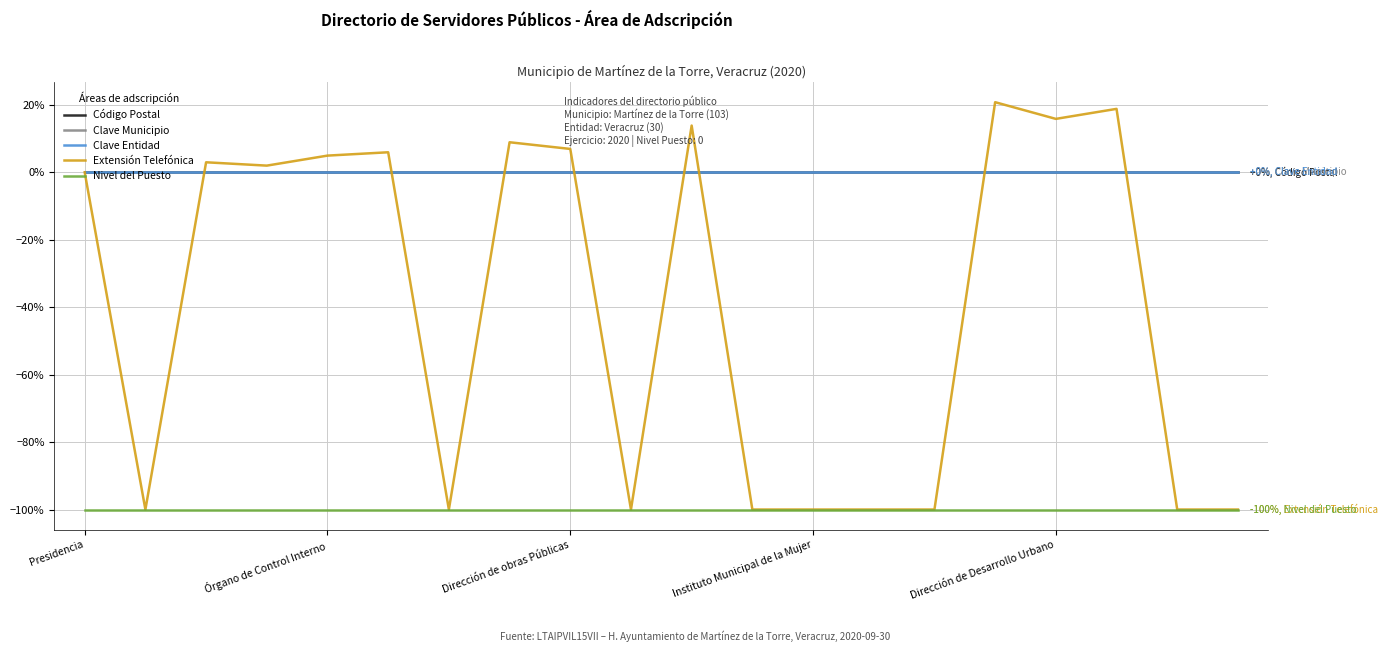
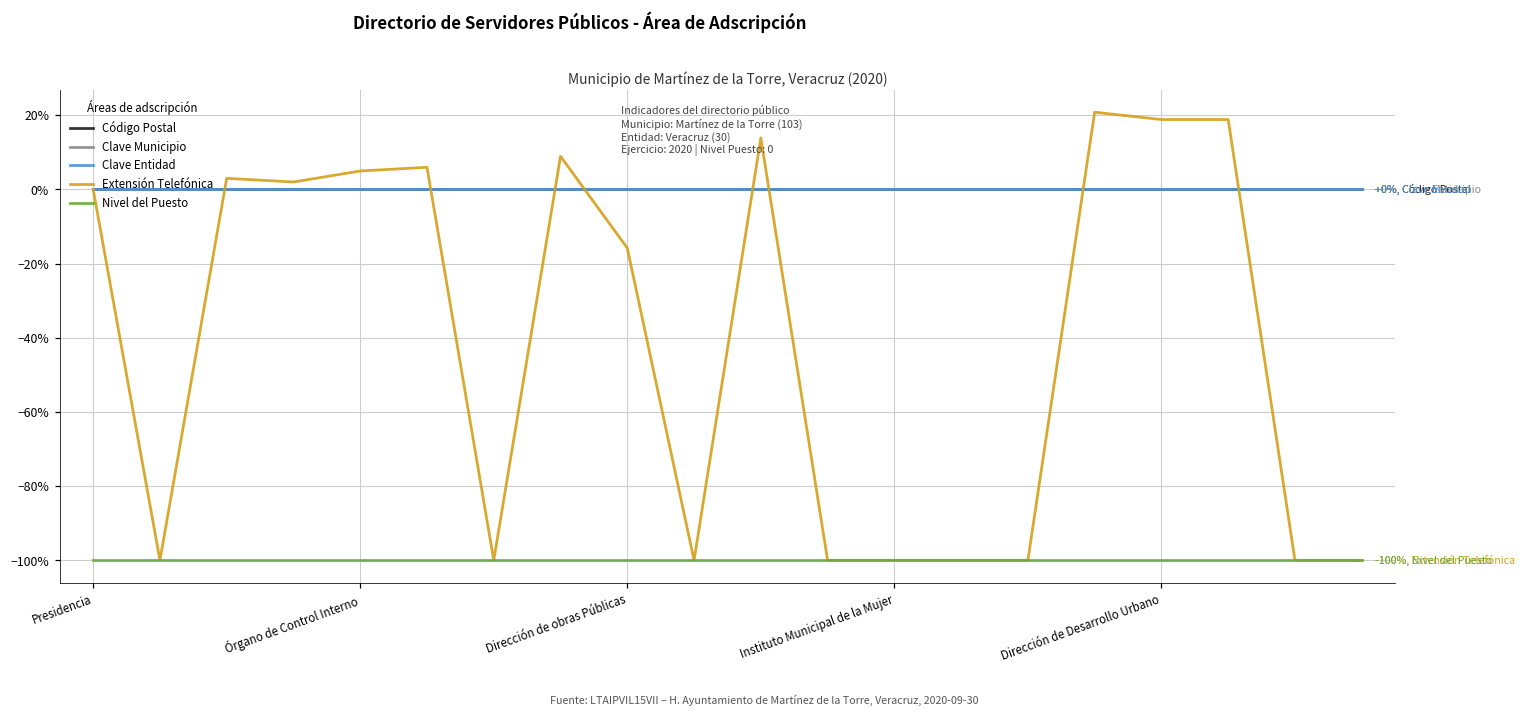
Extensión Telefónica, Dirección de obras Públicas: 7% -> -16%
Extensión Telefónica, Dirección de Desarrollo Urbano: 16% -> 19%
